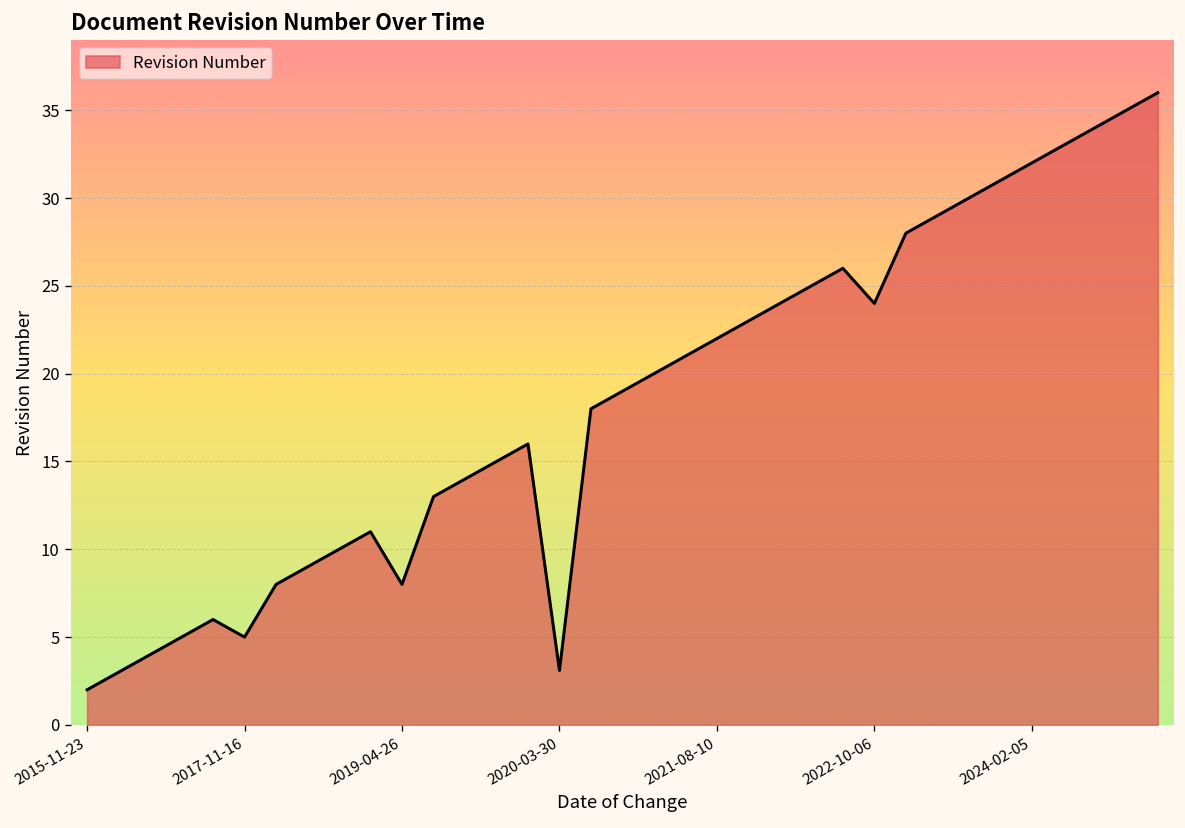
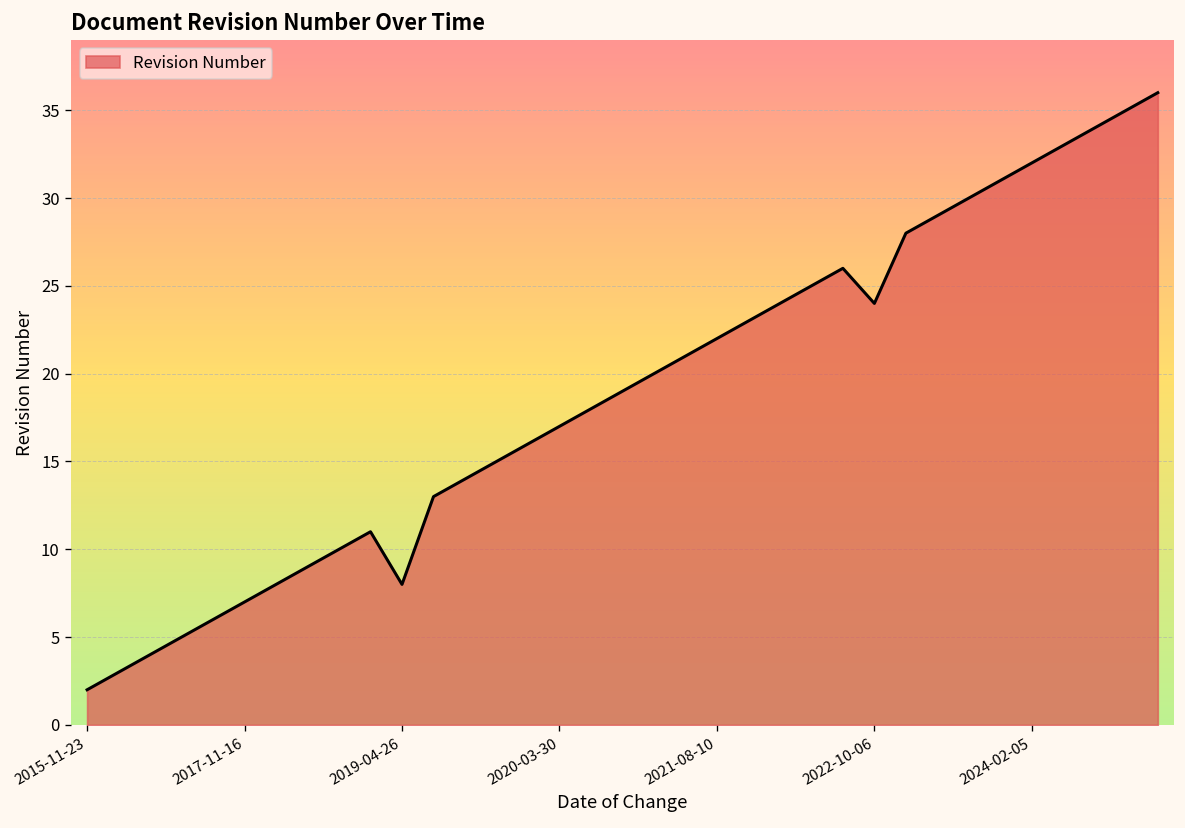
2017-11-16: 5 -> 7
2020-03-30: 3.1 -> 17.0
